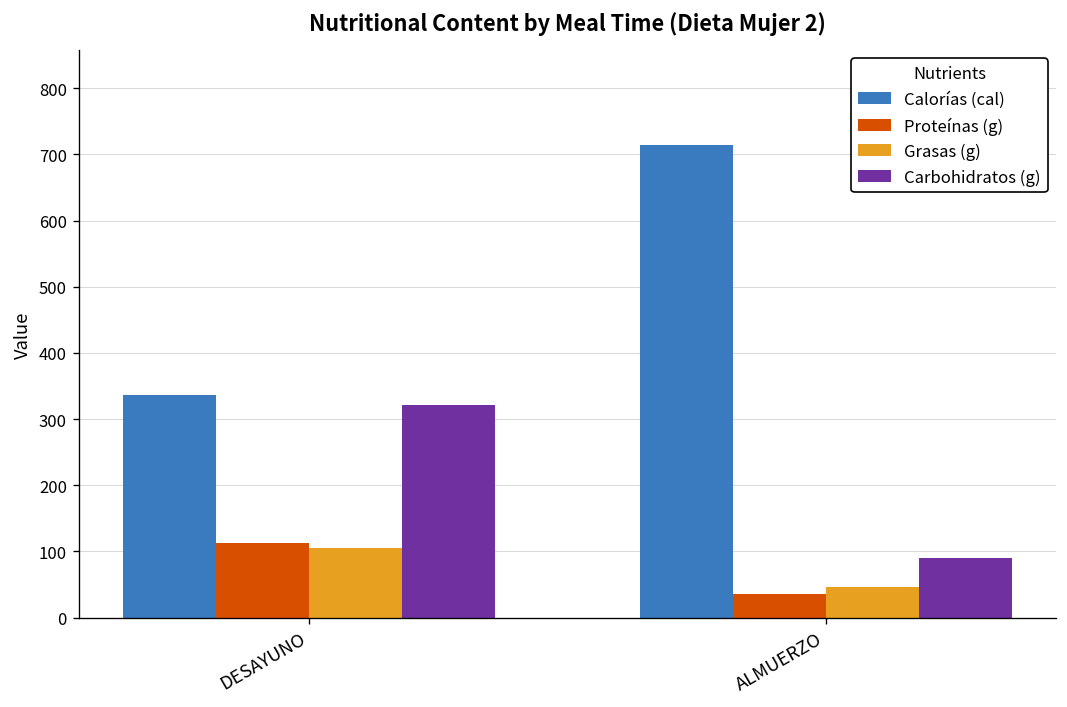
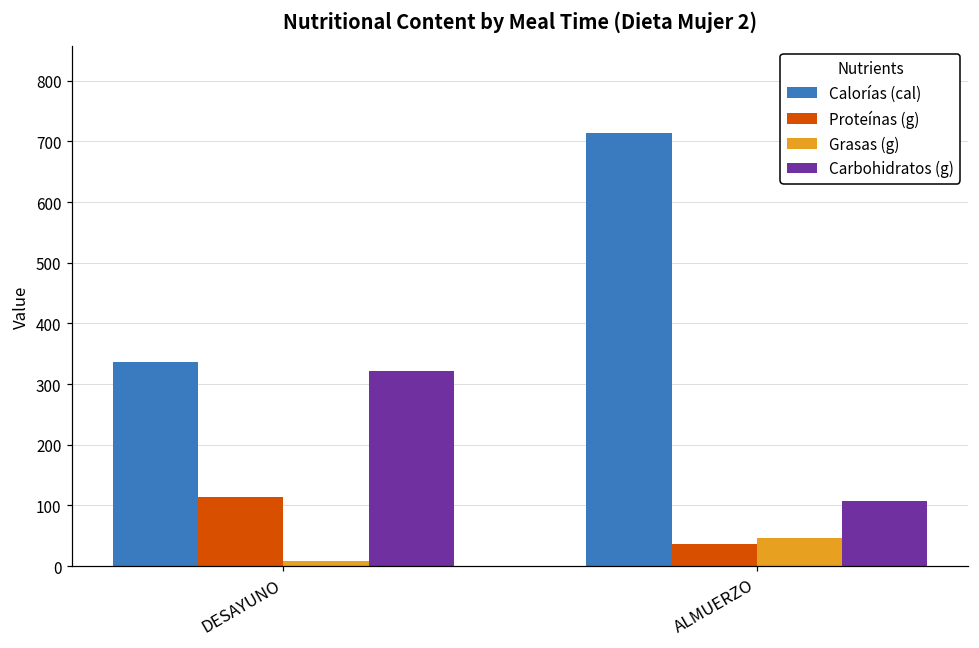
Grasas (g), DESAYUNO: 110 -> 10
Carbohidratos (g), ALMUERZO: 90 -> 110
